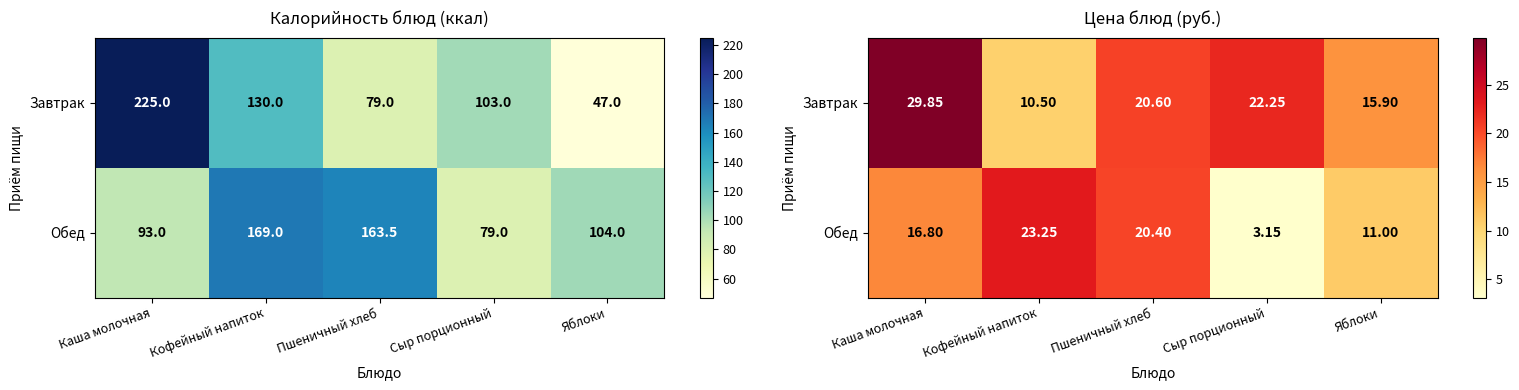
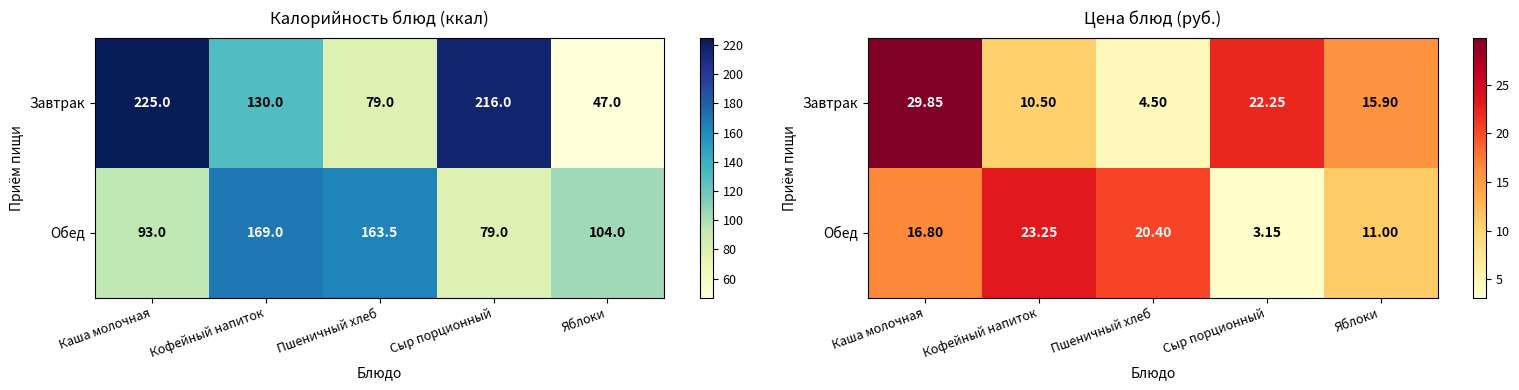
Калорийность блюд (ккал), Завтрак, Сыр порционный: 103.0 -> 216.0
Цена блюд (руб.), Завтрак, Пшеничный хлеб: 20.60 -> 4.50
